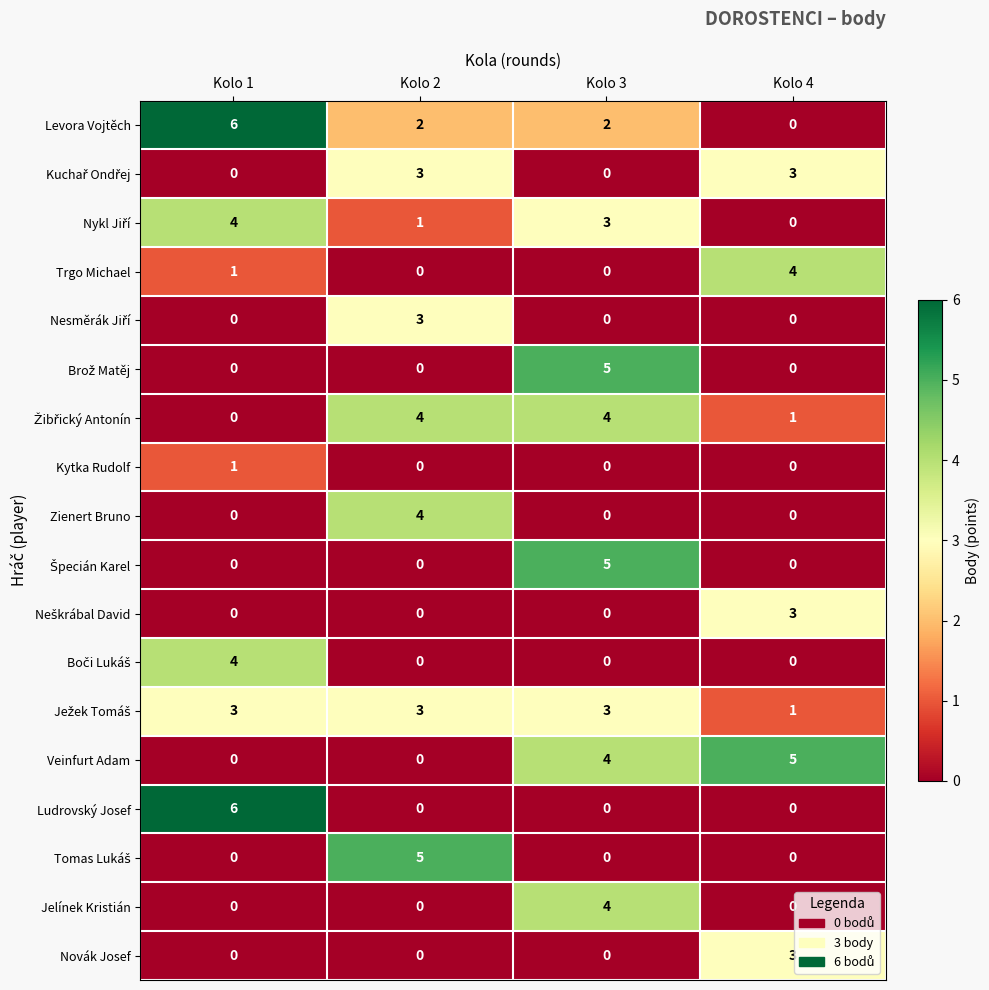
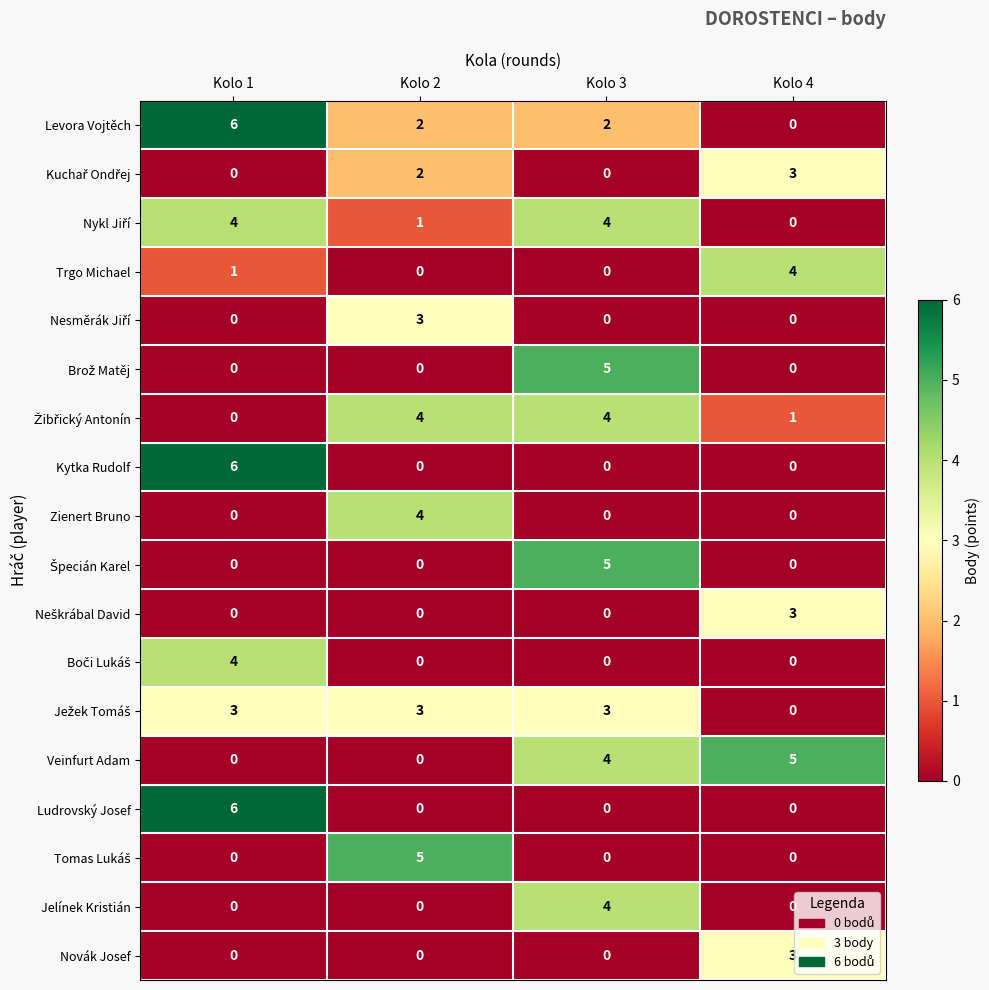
Kuchař Ondřej, Kolo 2: 3 -> 2
Nykl Jiří, Kolo 3: 3 -> 4
Kytka Rudolf, Kolo 1: 1 -> 6
Ježek Tomáš, Kolo 4: 1 -> 0
